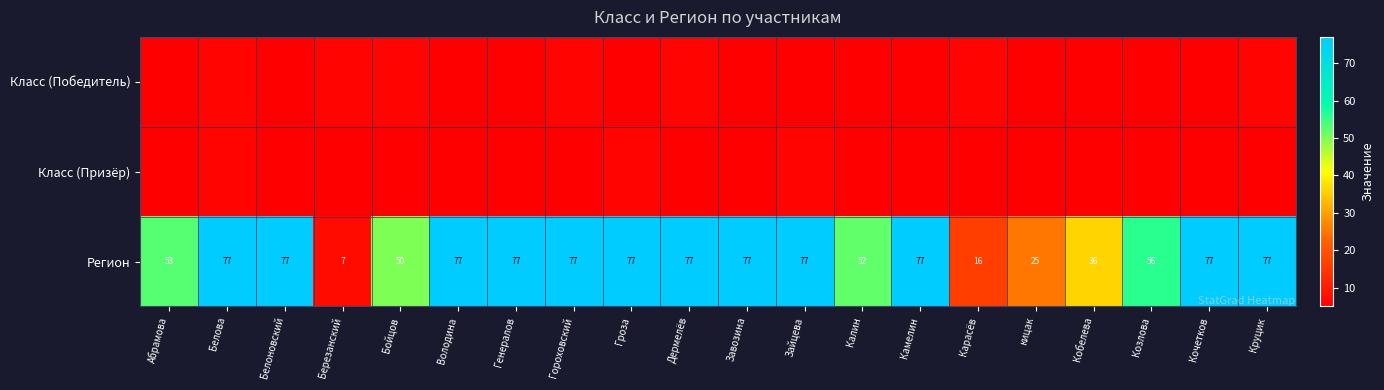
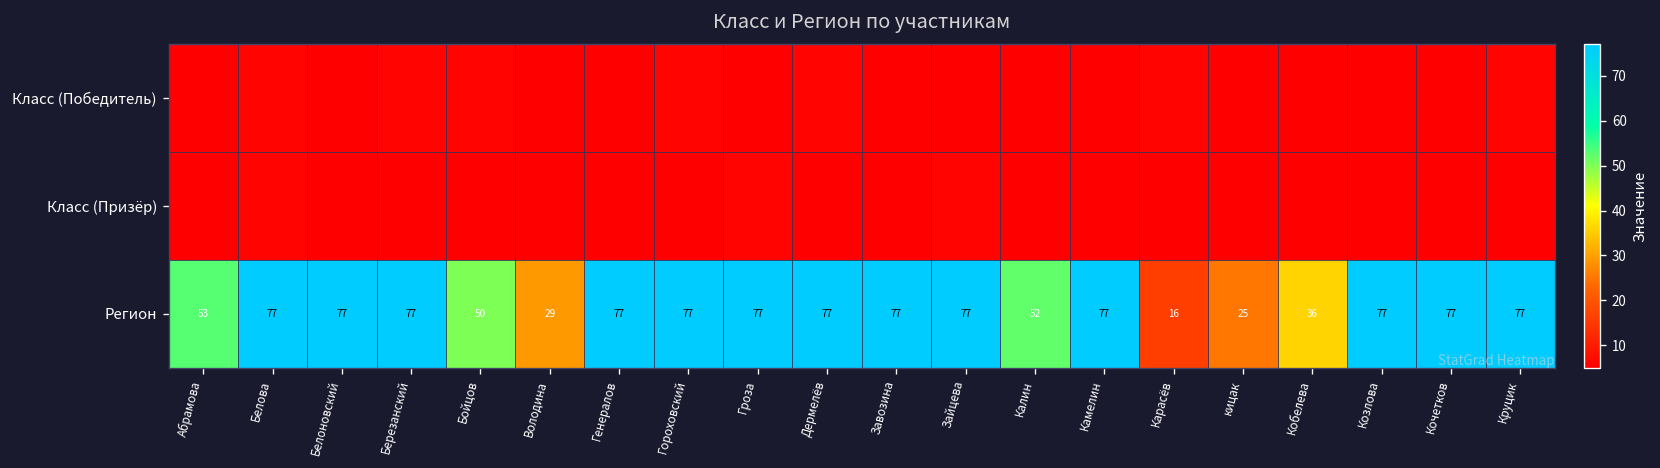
Регион, Березанский: 7 -> 77
Регион, Володина: 77 -> 29
Регион, Козлова: 56 -> 77
